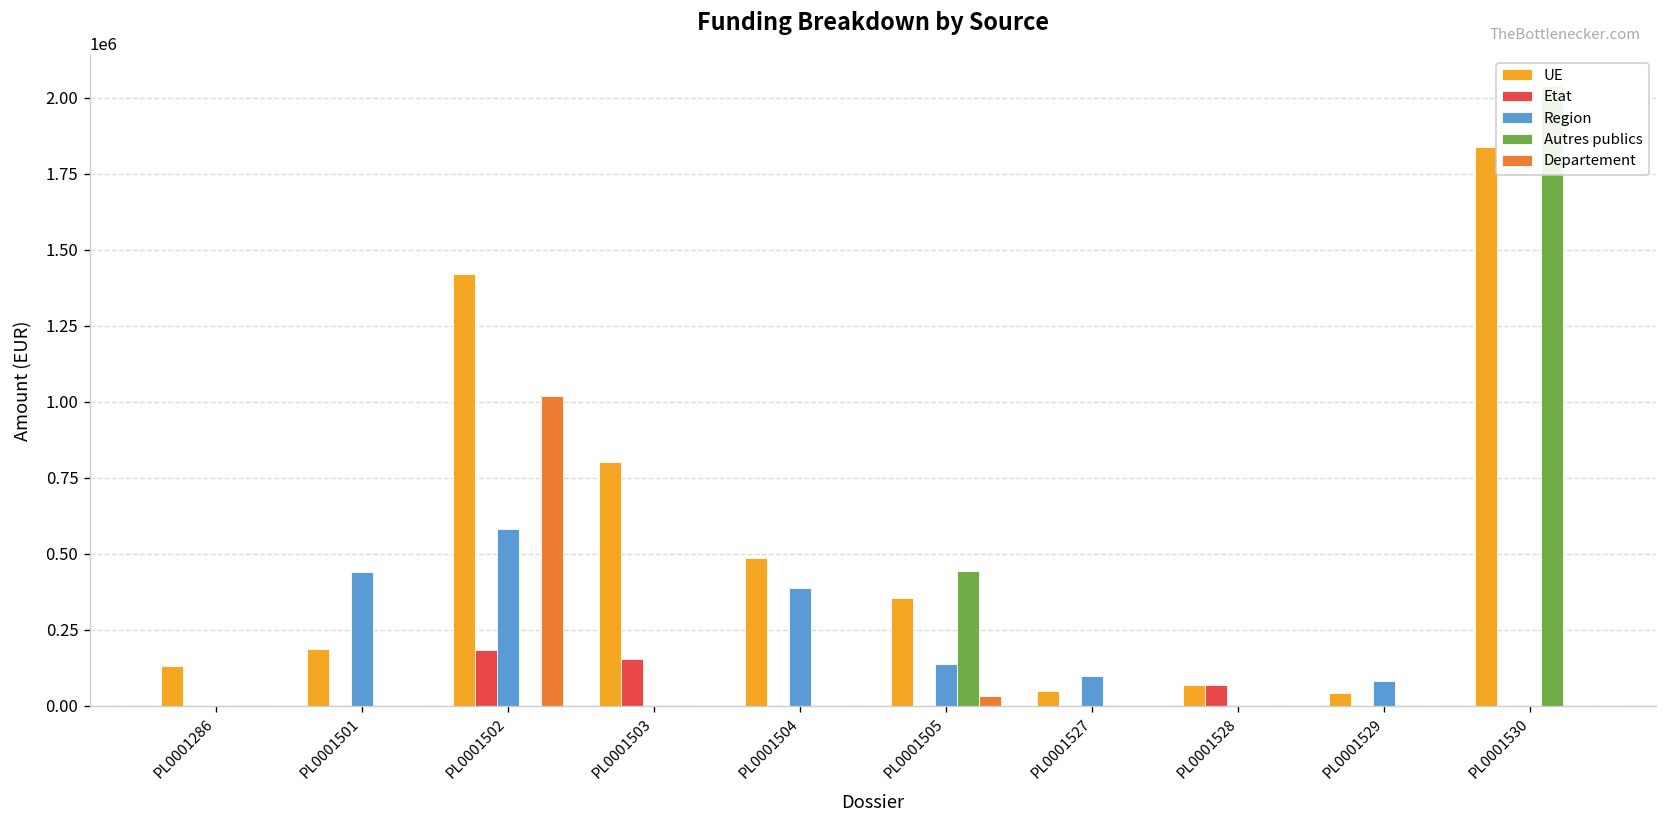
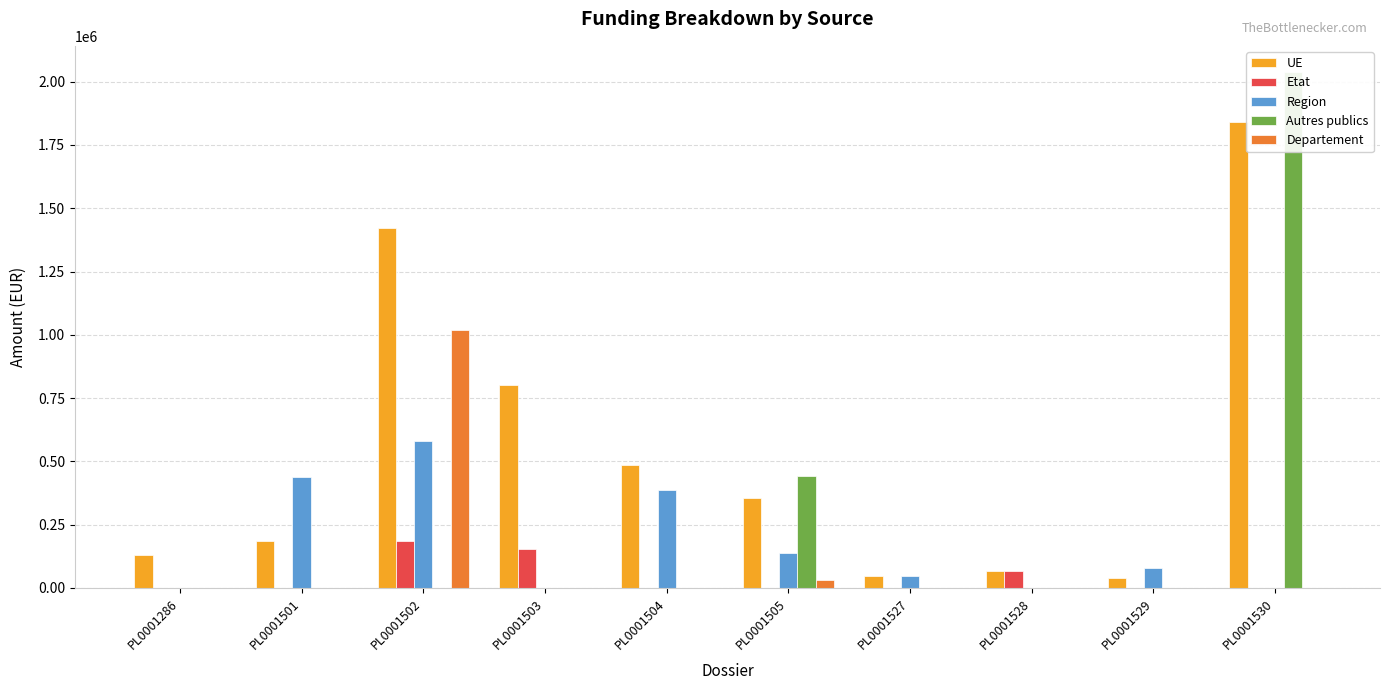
Region, PL0001527: 100000 -> 50000
